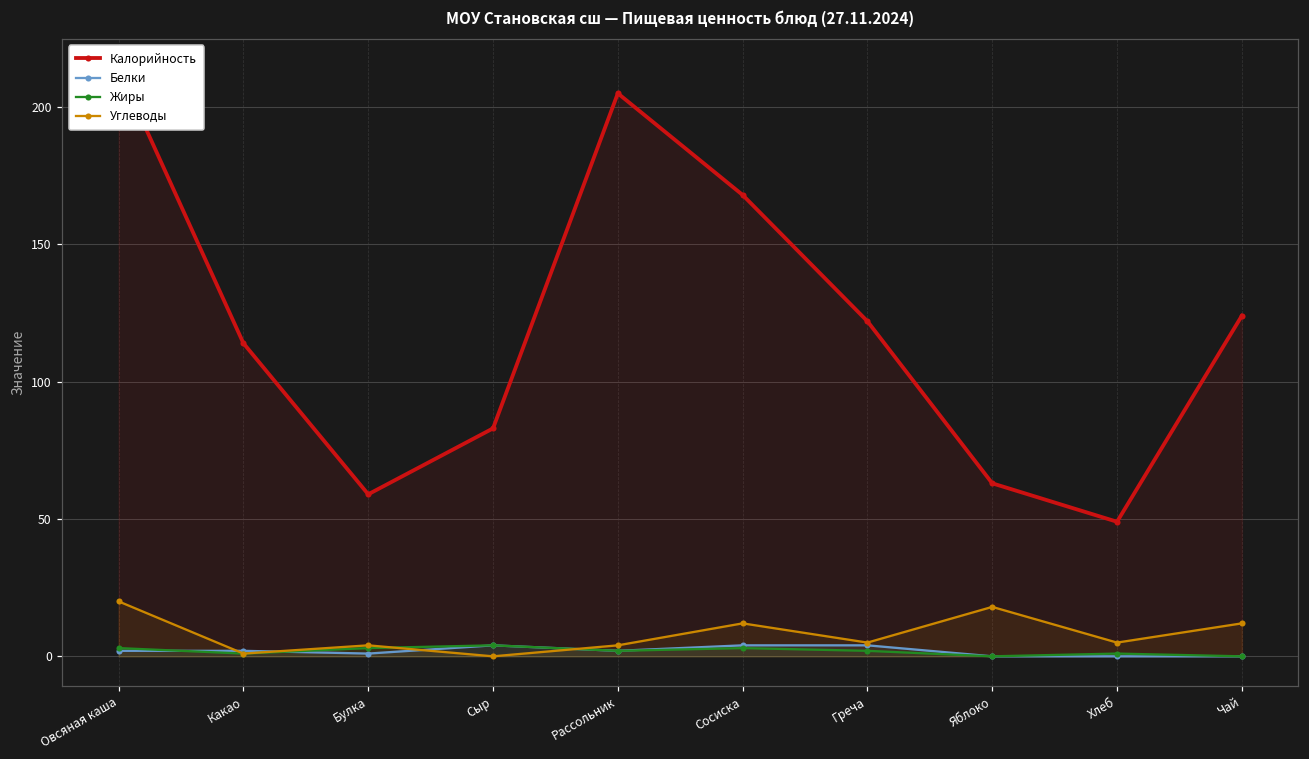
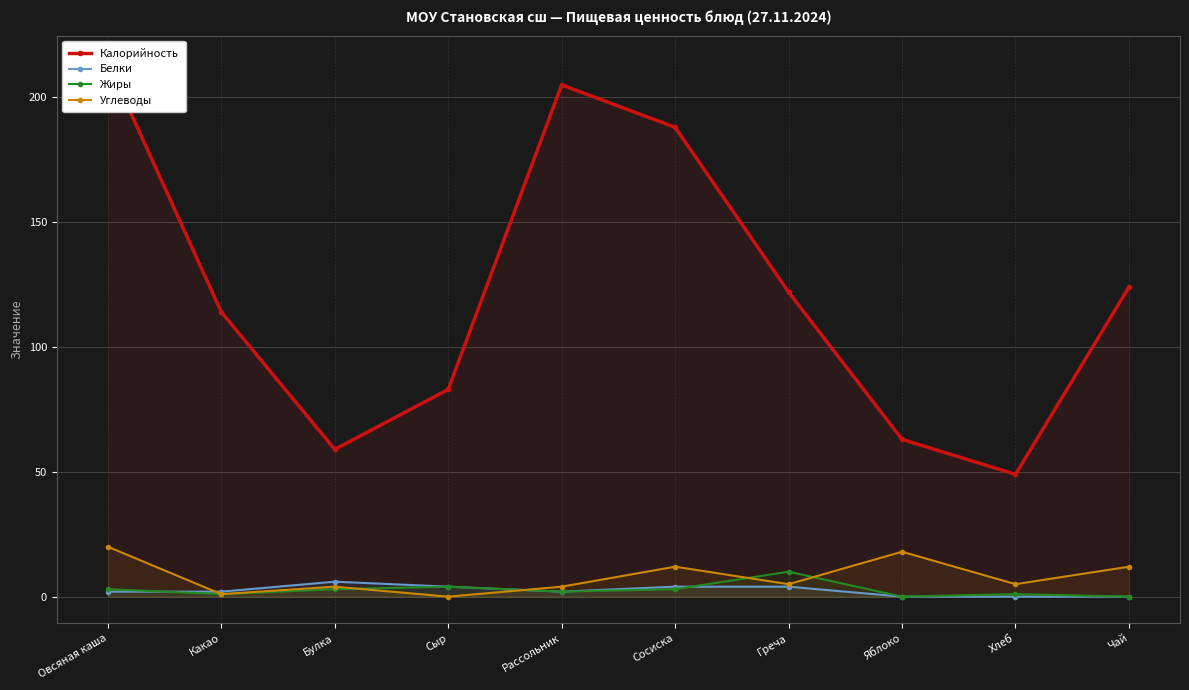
Белки, Булка: 1 -> 6
Калорийность, Сосиска: 168 -> 188
Жиры, Греча: 2 -> 10
